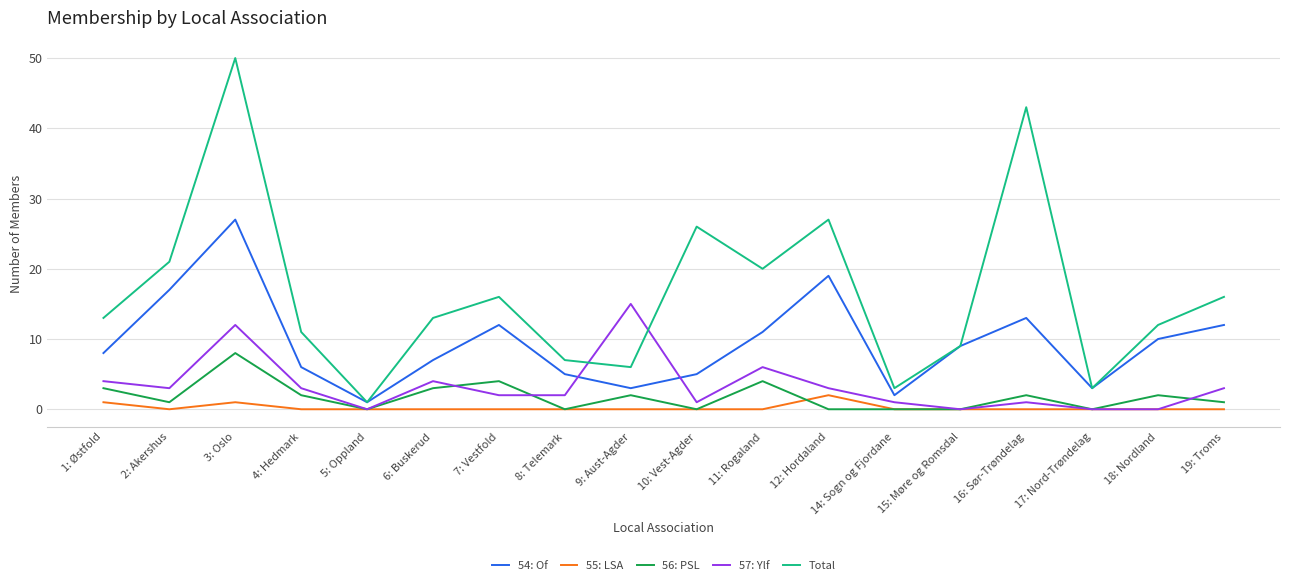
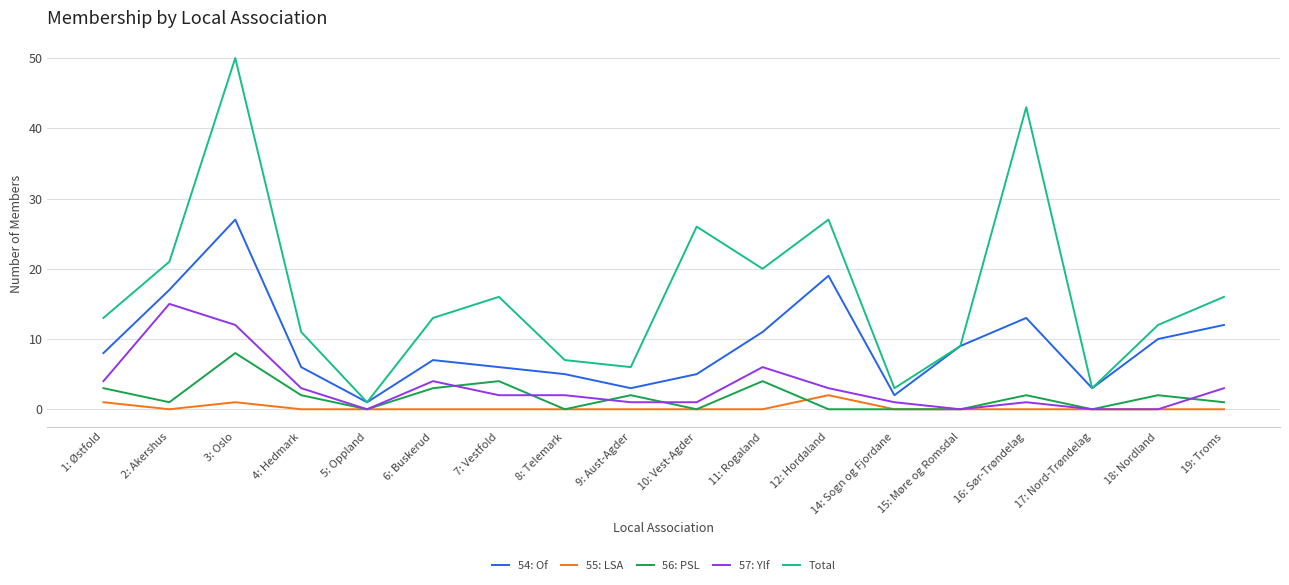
57: Ylf, 2: Akershus: 3 -> 15
54: Of, 7: Vestfold: 12 -> 6
57: Ylf, 9: Aust-Agder: 15 -> 1
